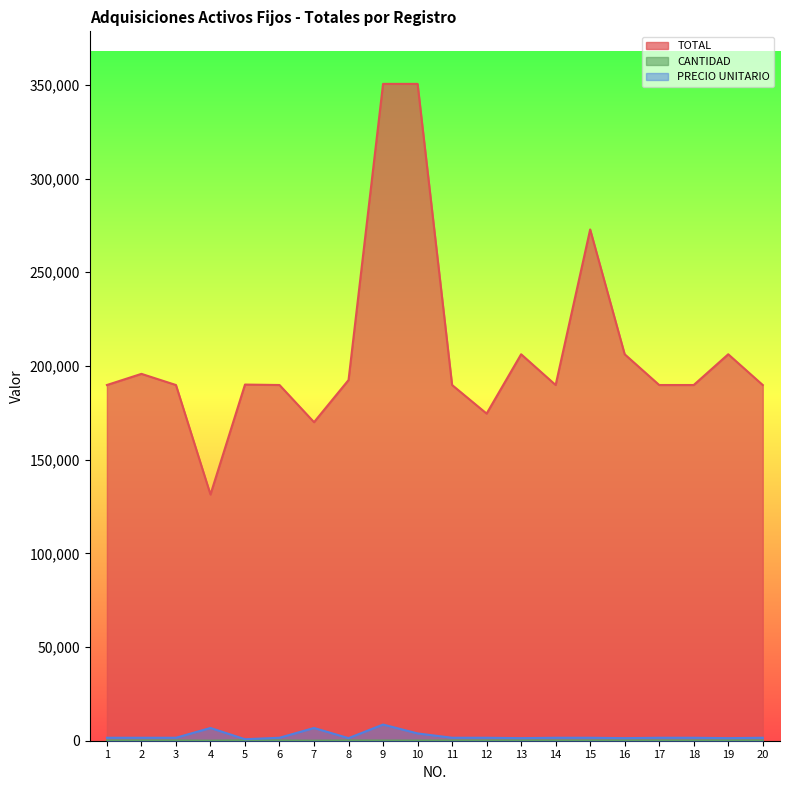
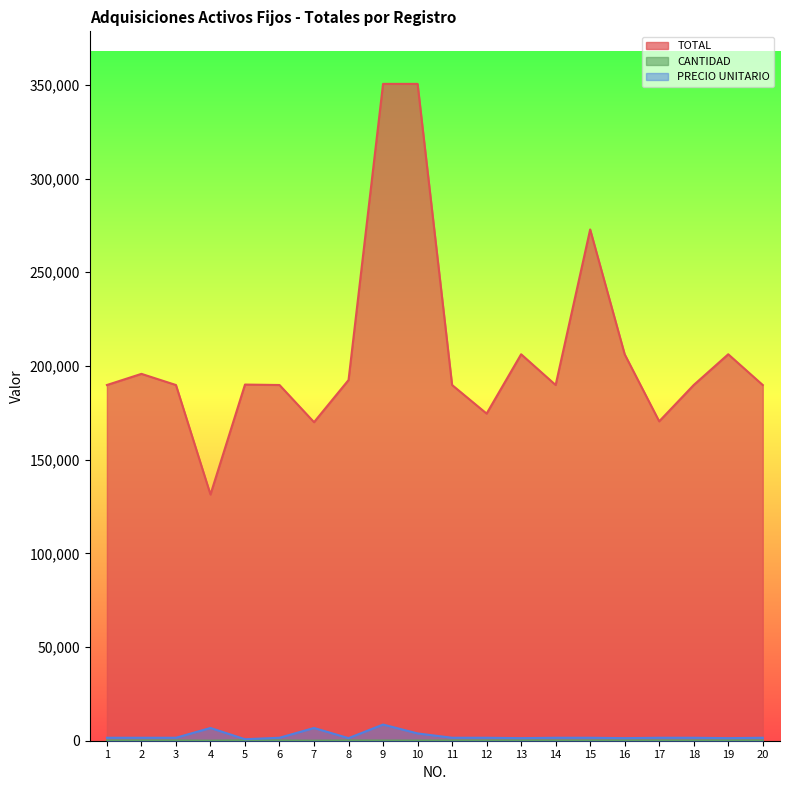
TOTAL, 17: 190,000 -> 170,000
